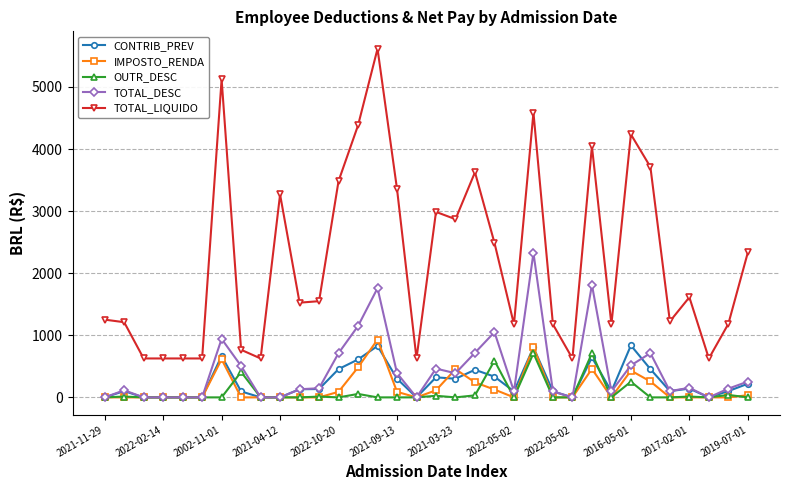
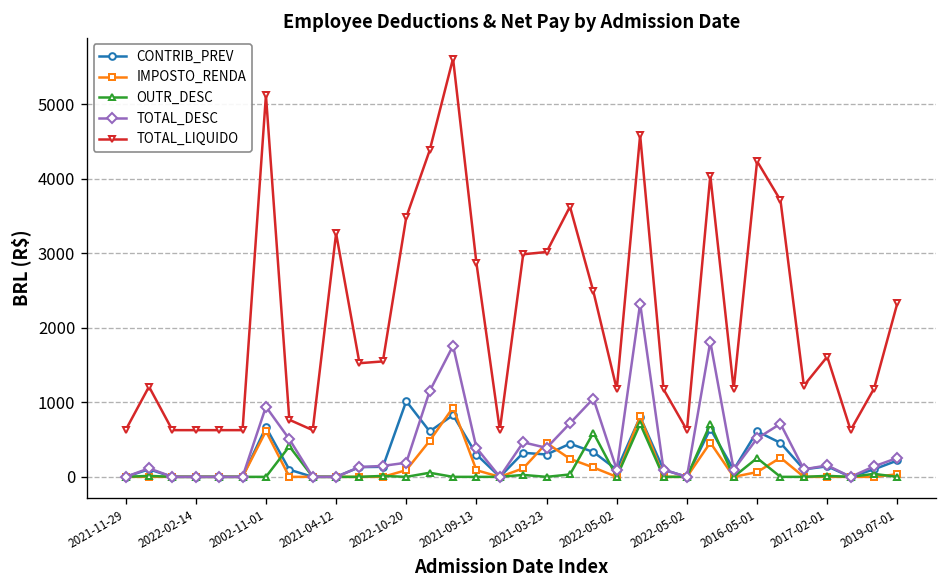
TOTAL_LIQUIDO, 2021-11-29: 1300 -> 600
CONTRIB_PREV, 2022-10-20: 500 -> 1000
TOTAL_DESC, 2022-10-20: 700 -> 200
TOTAL_LIQUIDO, 2021-09-13: 3400 -> 2900
TOTAL_LIQUIDO, 2021-03-23: 2900 -> 3000
CONTRIB_PREV, 2016-05-01: 800 -> 600
IMPOSTO_RENDA, 2016-05-01: 400 -> 100
